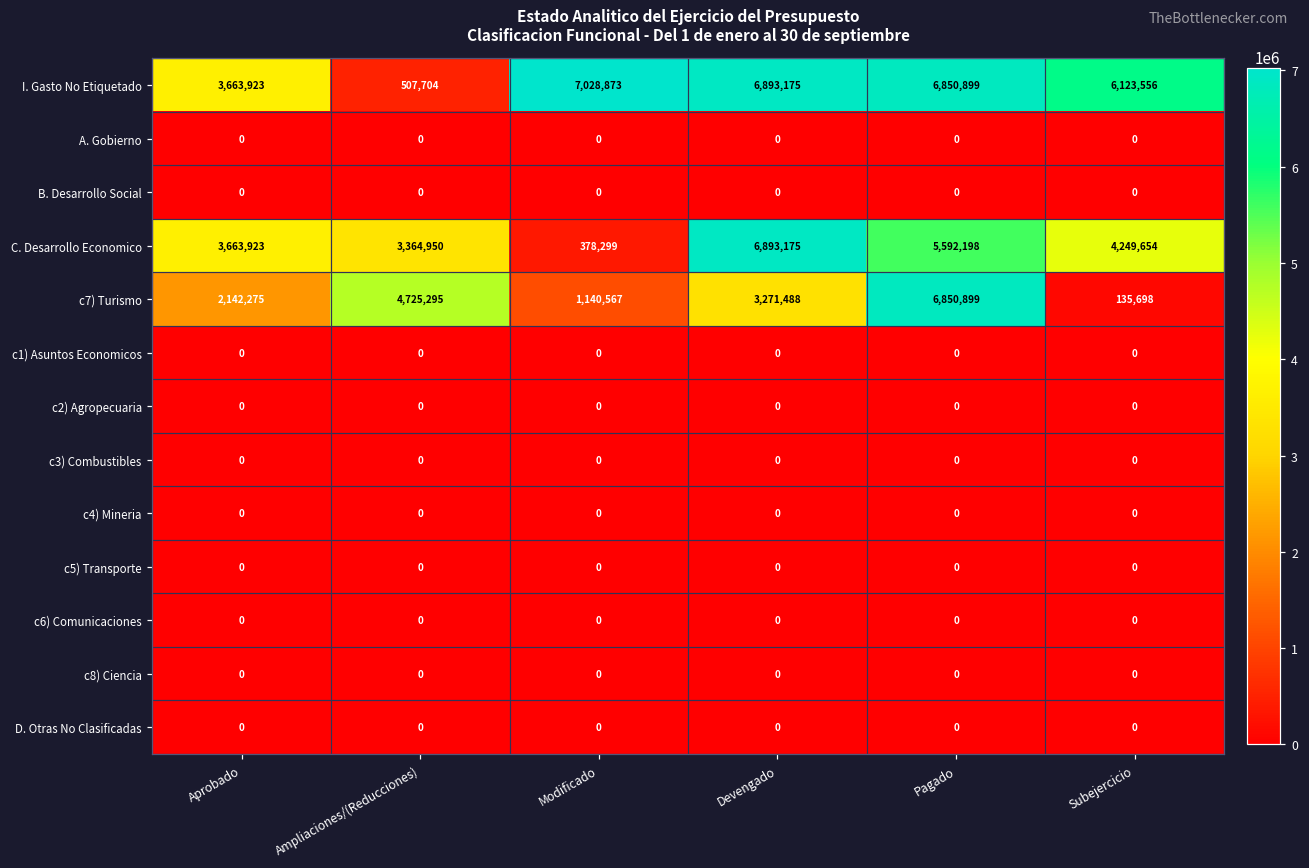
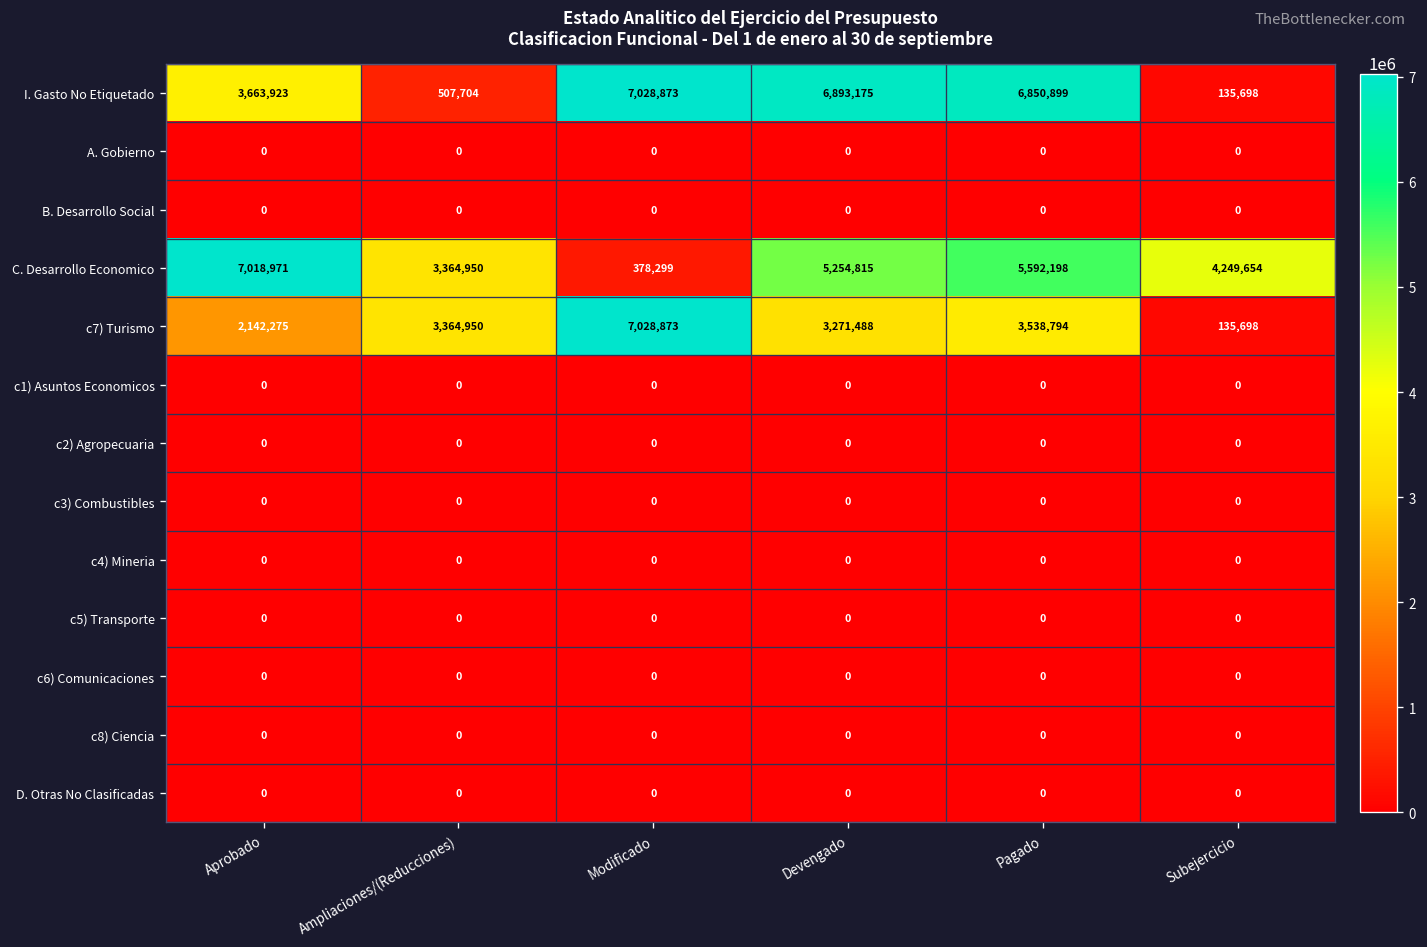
I. Gasto No Etiquetado, Subejercicio: 6,123,556 -> 135,698
C. Desarrollo Economico, Aprobado: 3,663,923 -> 7,018,971
C. Desarrollo Economico, Devengado: 6,893,175 -> 5,254,815
c7) Turismo, Ampliaciones/(Reducciones): 4,725,295 -> 3,364,950
c7) Turismo, Modificado: 1,140,567 -> 7,028,873
c7) Turismo, Pagado: 6,850,899 -> 3,538,794
